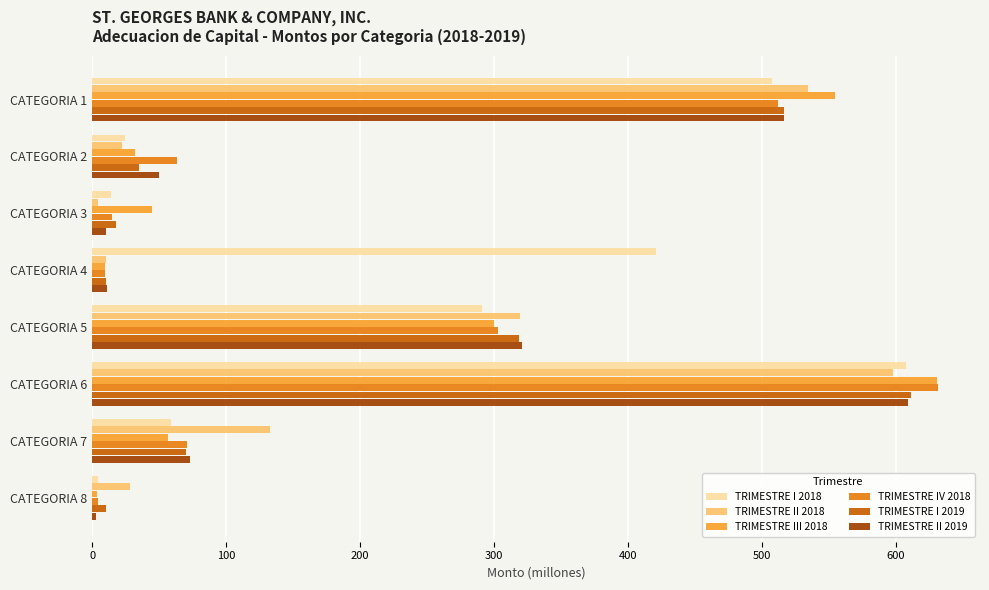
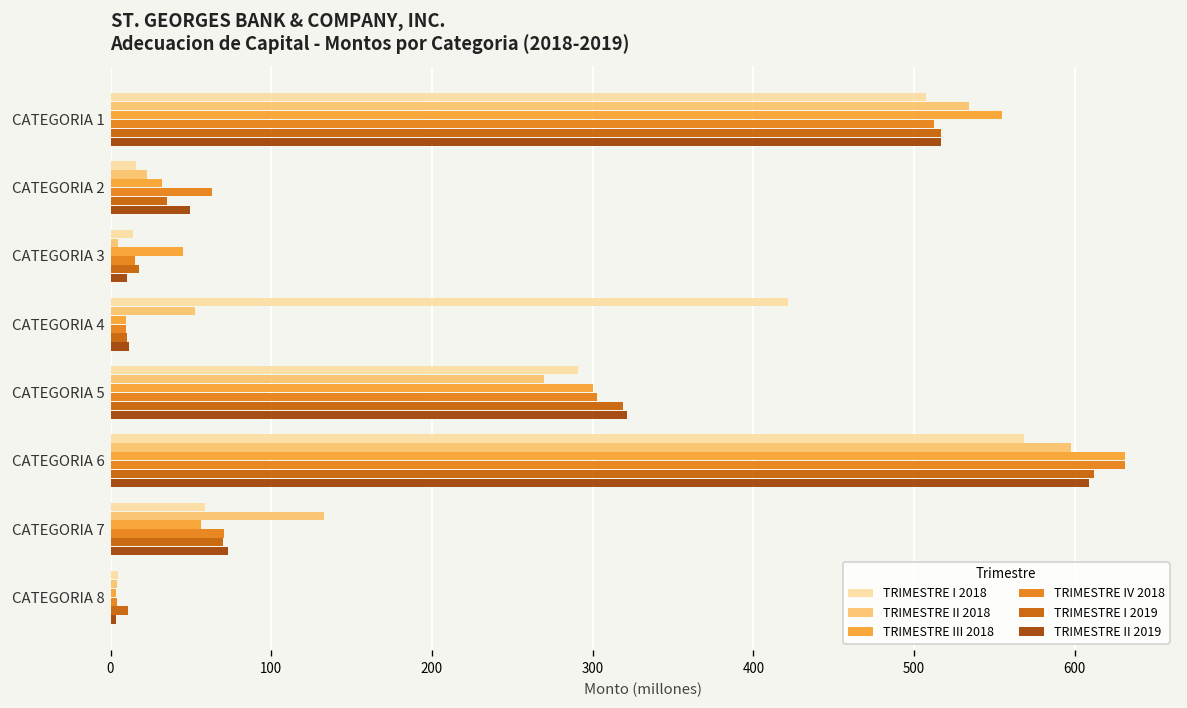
TRIMESTRE I 2018, CATEGORIA 2: 25 -> 16
TRIMESTRE II 2018, CATEGORIA 4: 10 -> 53
TRIMESTRE II 2018, CATEGORIA 5: 320 -> 270
TRIMESTRE I 2018, CATEGORIA 6: 608 -> 568
TRIMESTRE II 2018, CATEGORIA 8: 29 -> 4
